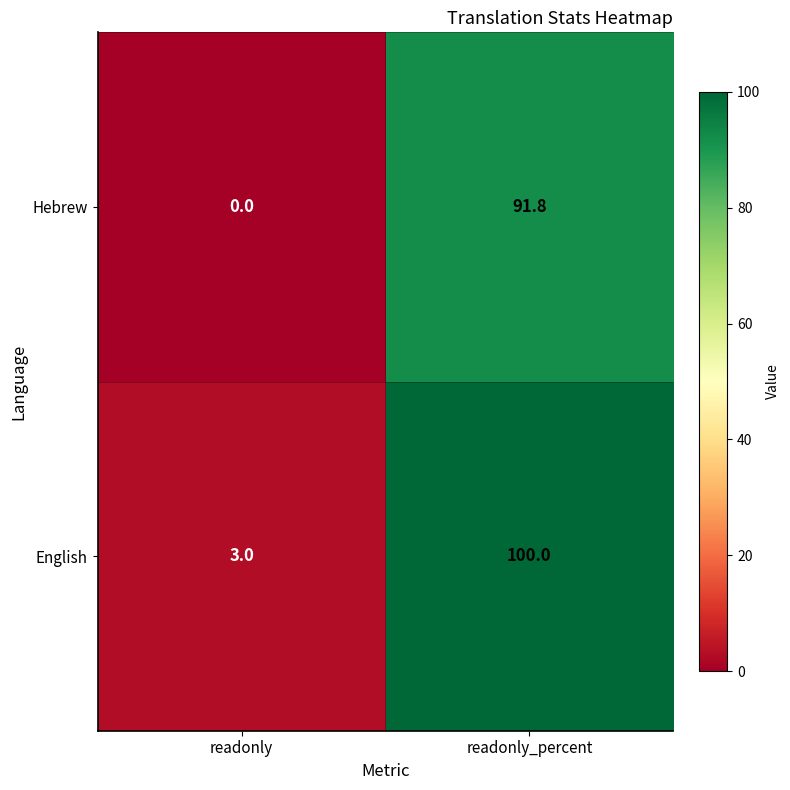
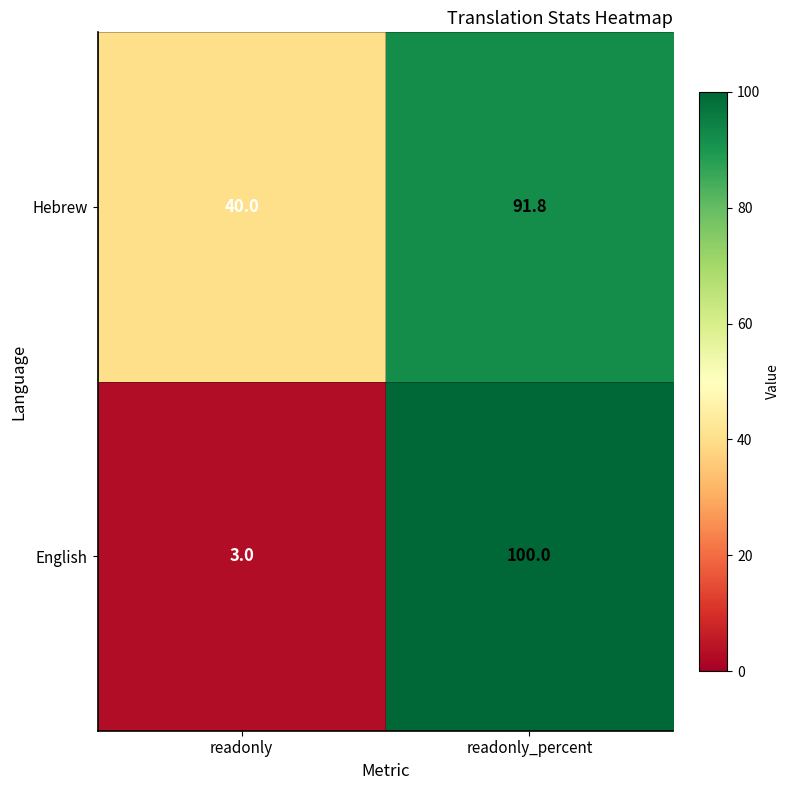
Hebrew, readonly: 0.0 -> 40.0
